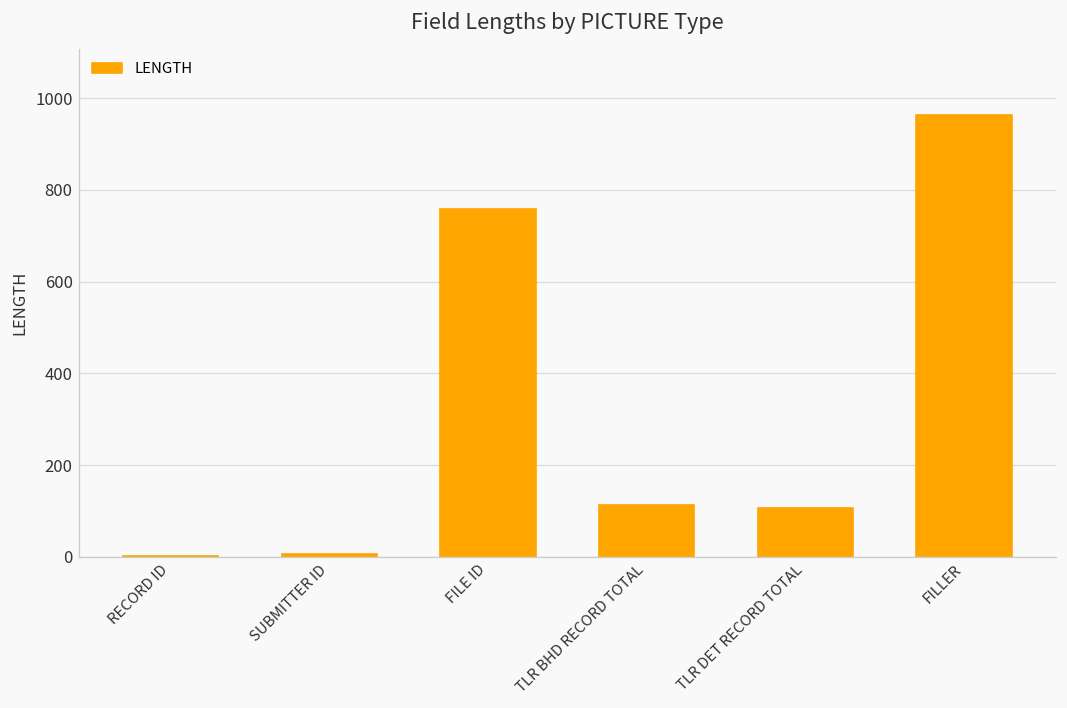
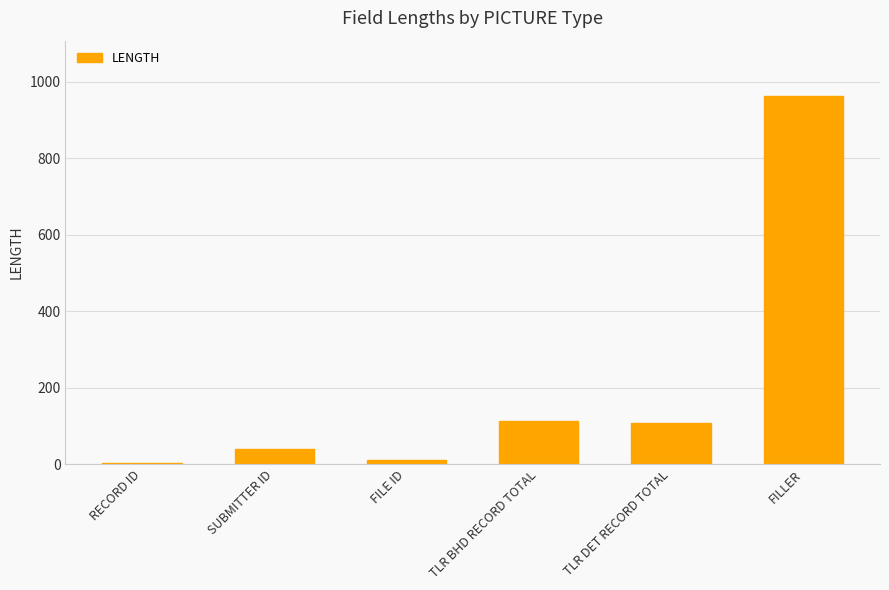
SUBMITTER ID: 10 -> 40
FILE ID: 760 -> 10
